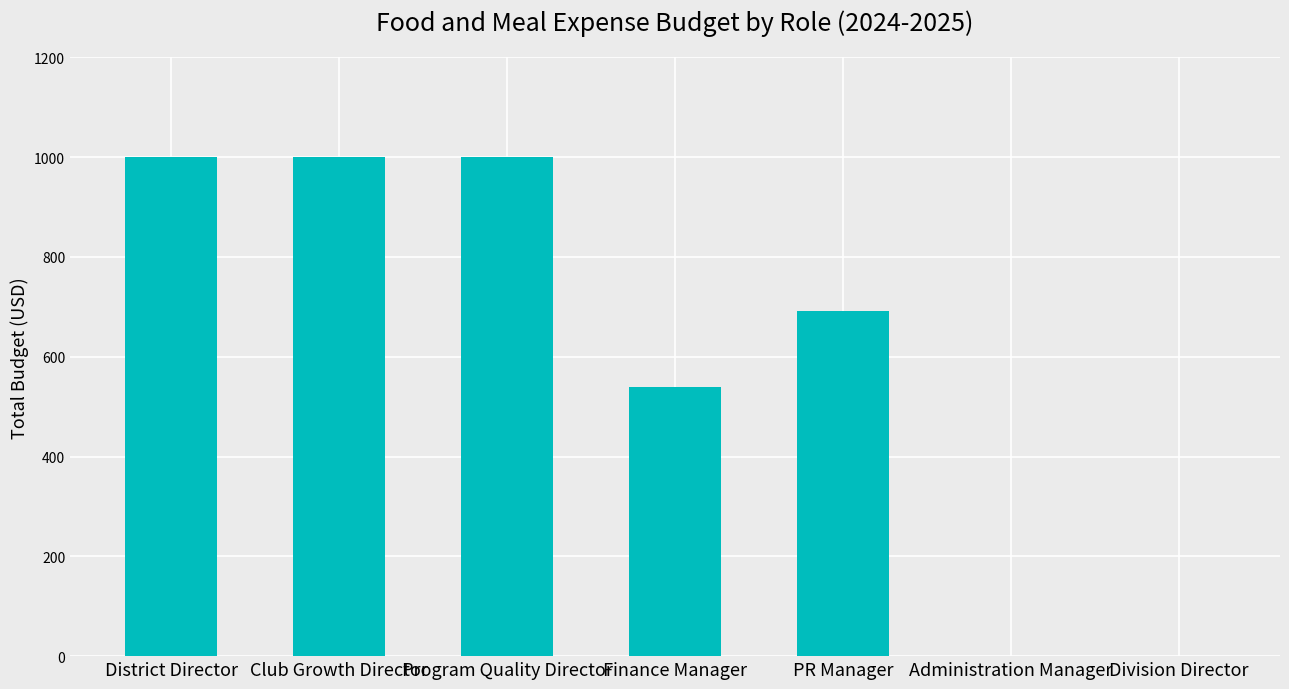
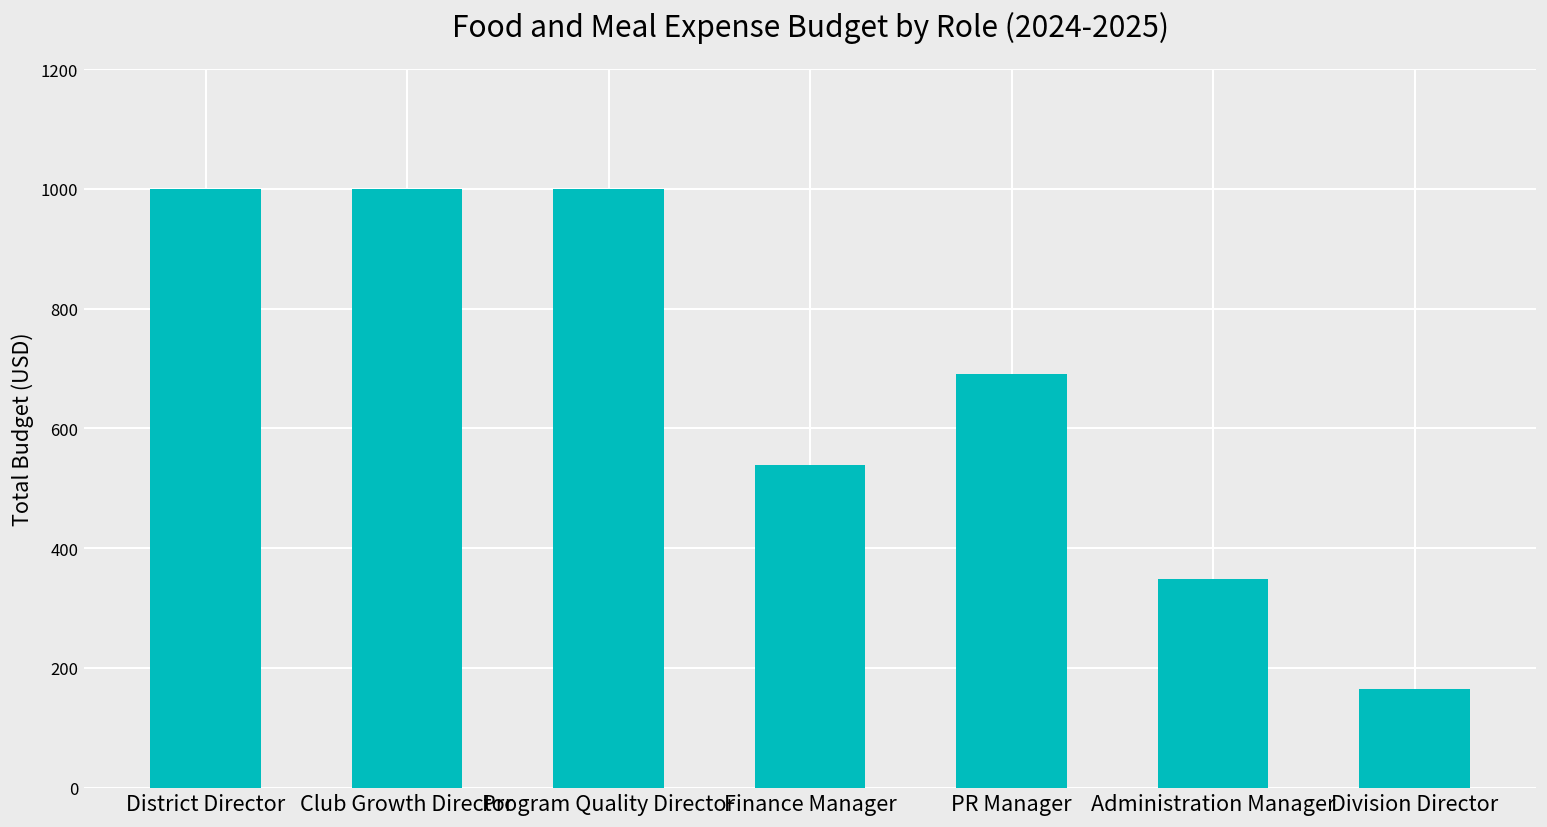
Administration Manager: 0 -> 350
Division Director: 0 -> 170
